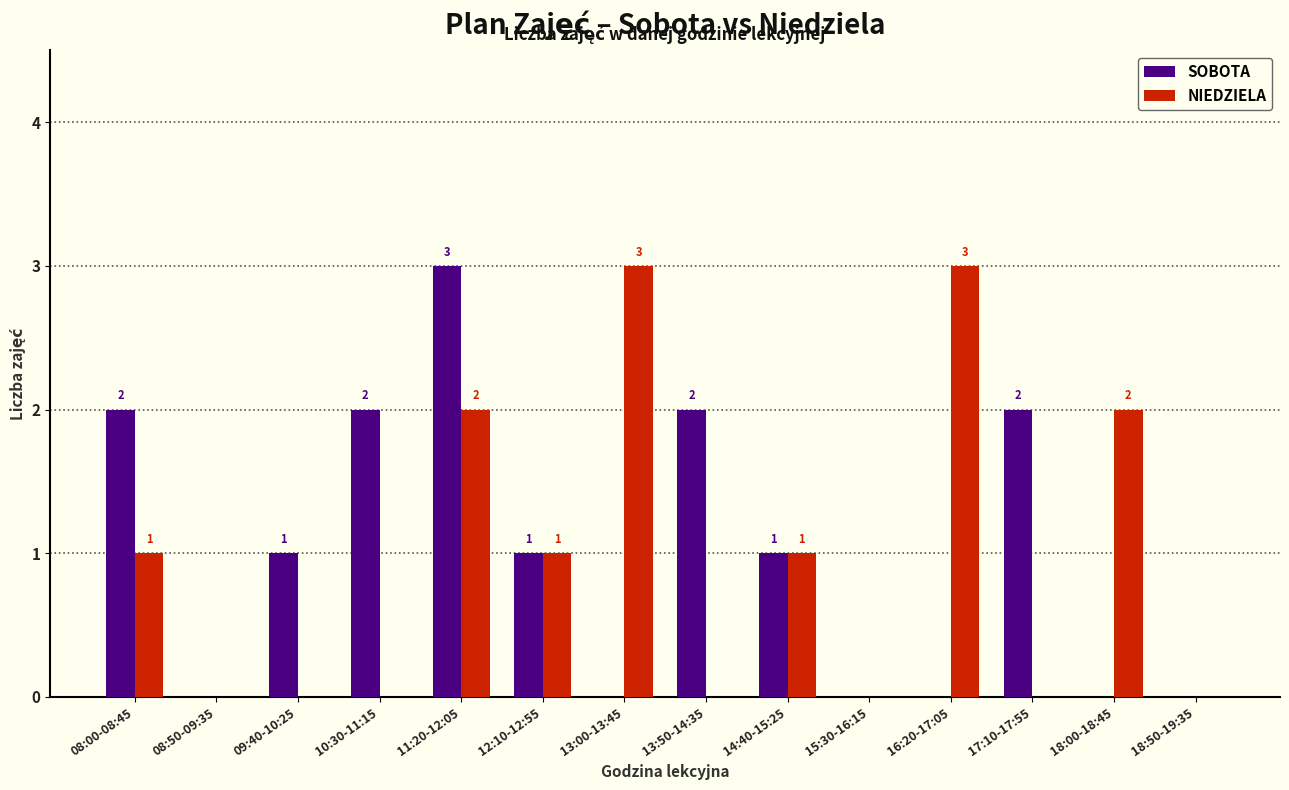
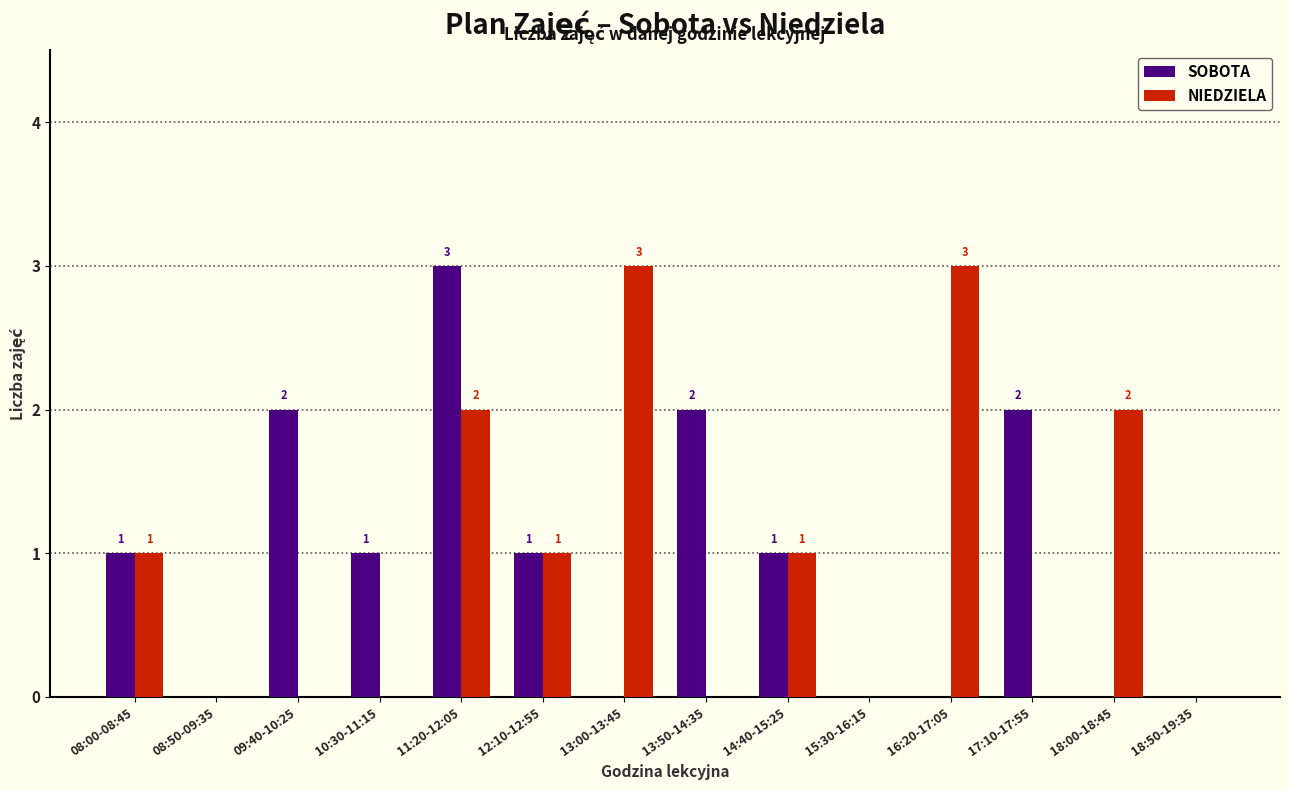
SOBOTA, 08:00-08:45: 2 -> 1
SOBOTA, 09:40-10:25: 1 -> 2
SOBOTA, 10:30-11:15: 2 -> 1
